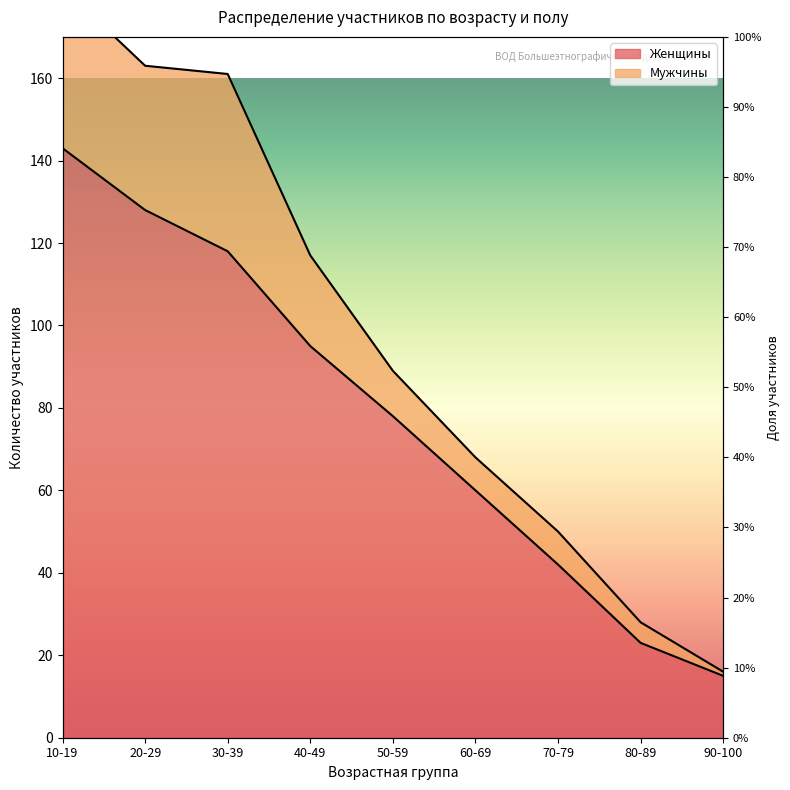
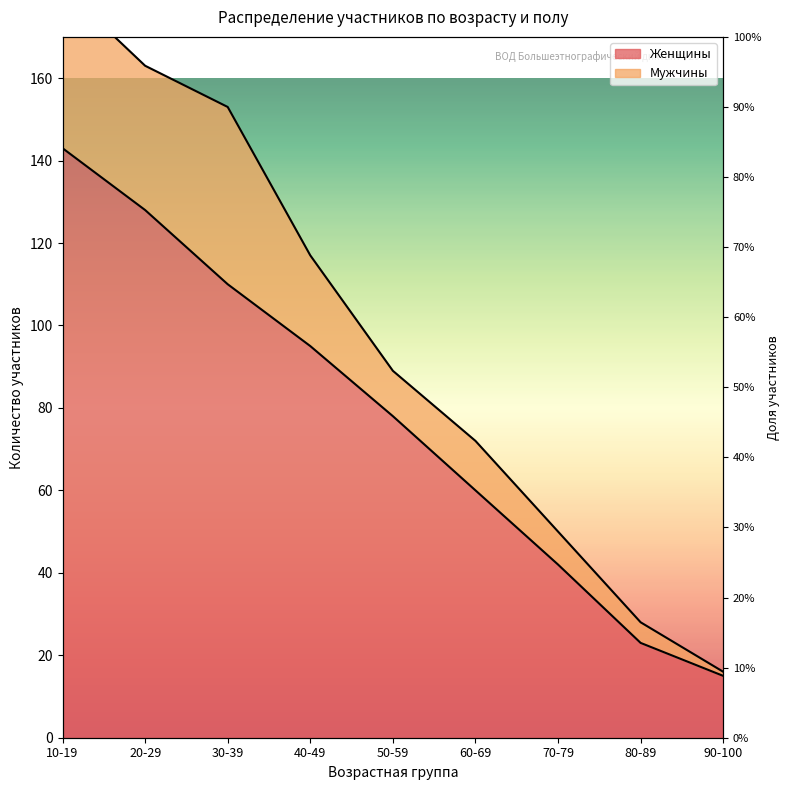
Женщины, 30-39: 118 -> 110
Мужчины, 60-69: 8 -> 12
